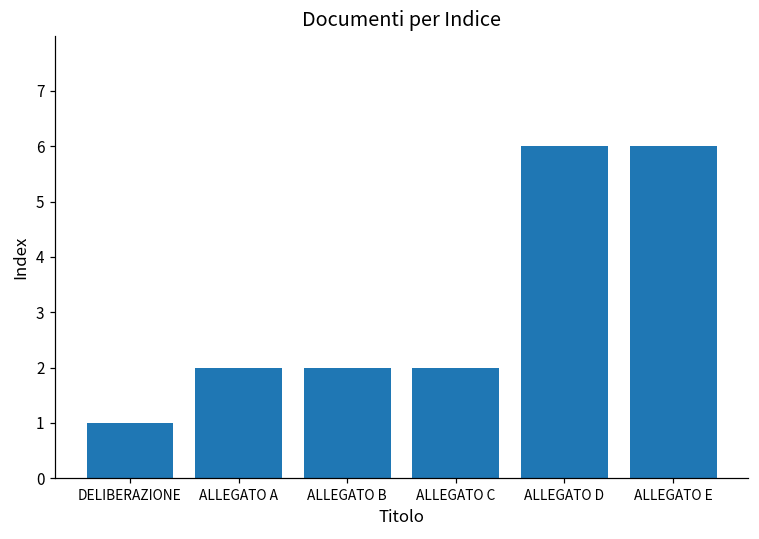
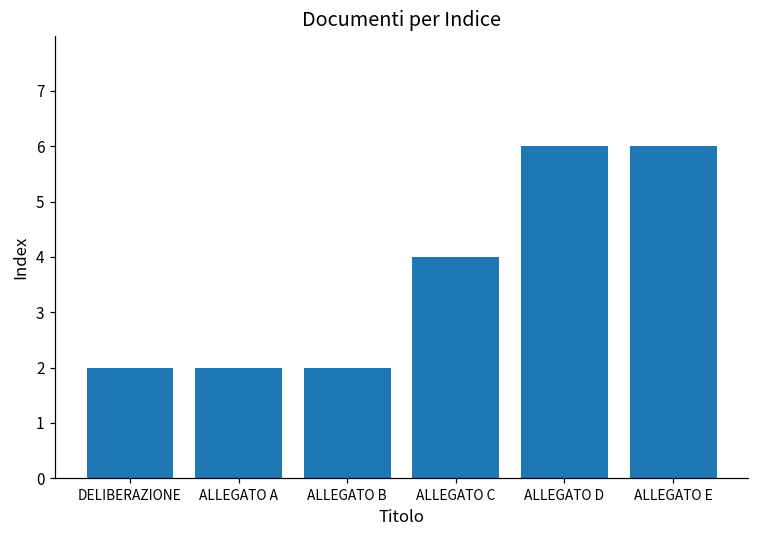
DELIBERAZIONE: 1 -> 2
ALLEGATO C: 2 -> 4
